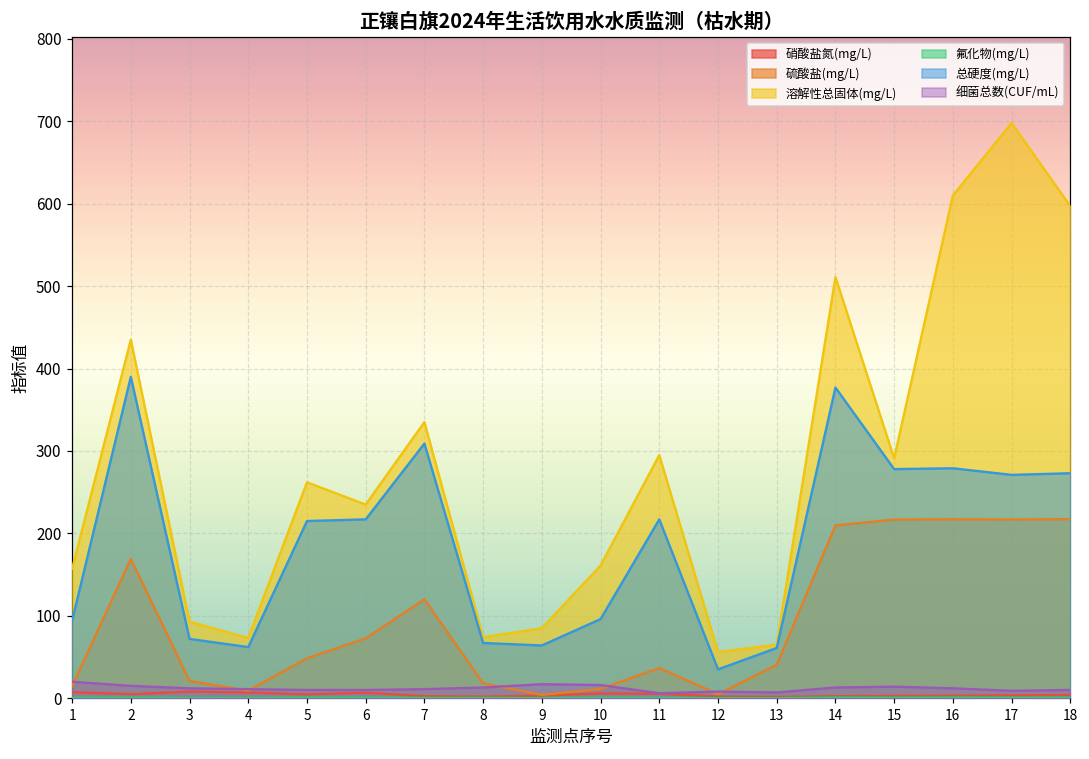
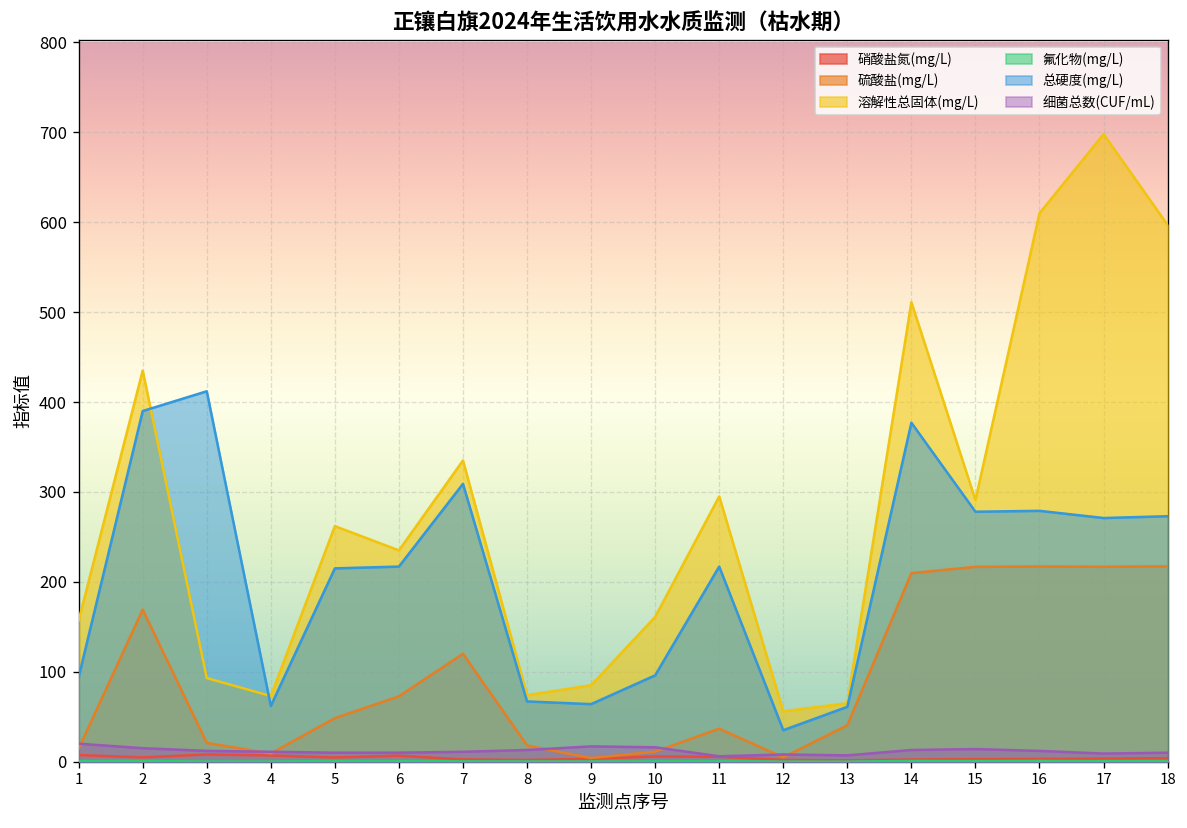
总硬度(mg/L), 3: 70 -> 410
